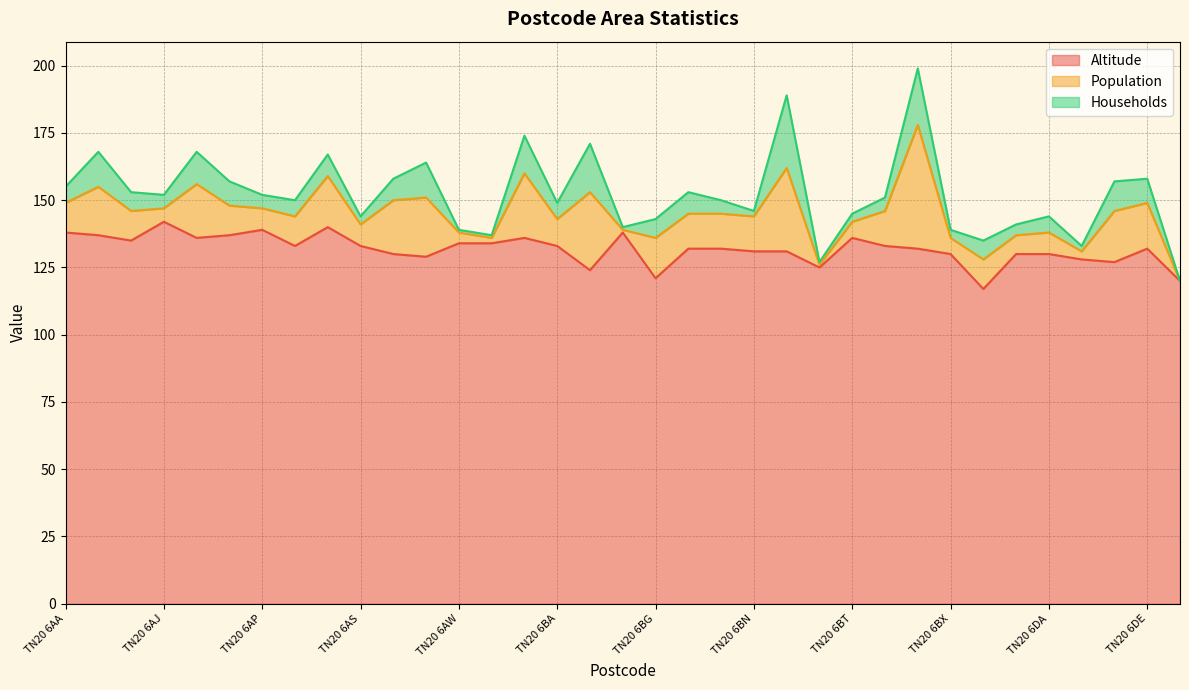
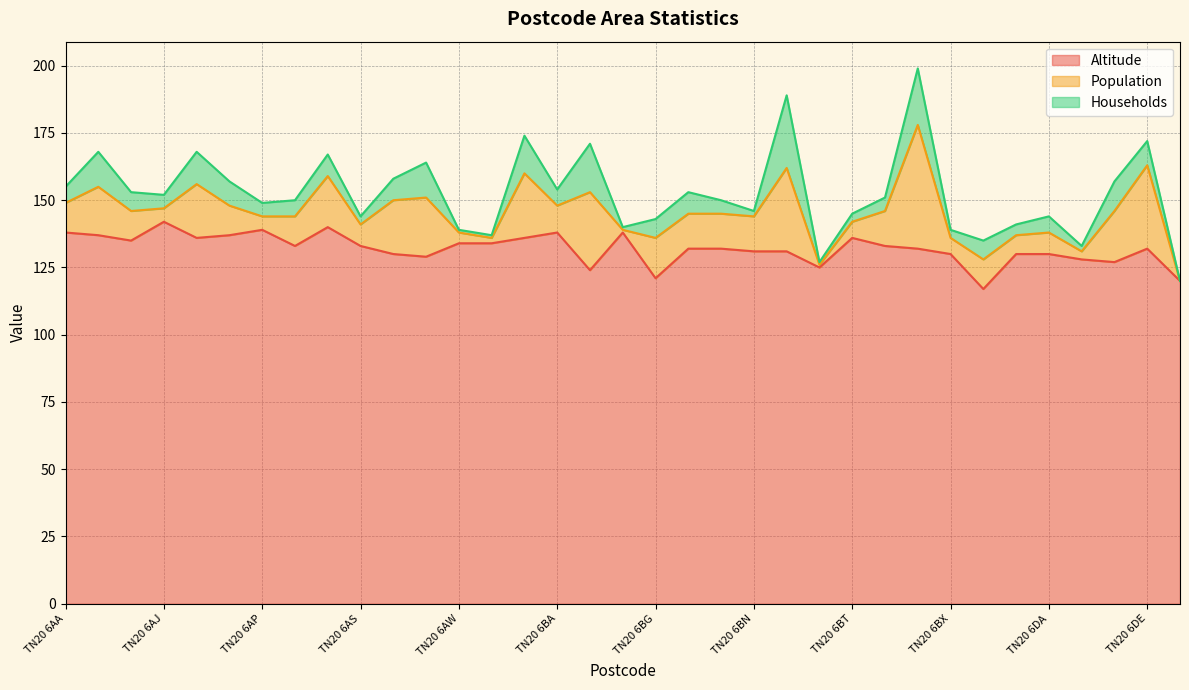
Population, TN20 6AP: 8 -> 5
Altitude, TN20 6BA: 133 -> 138
Population, TN20 6DE: 17 -> 31
